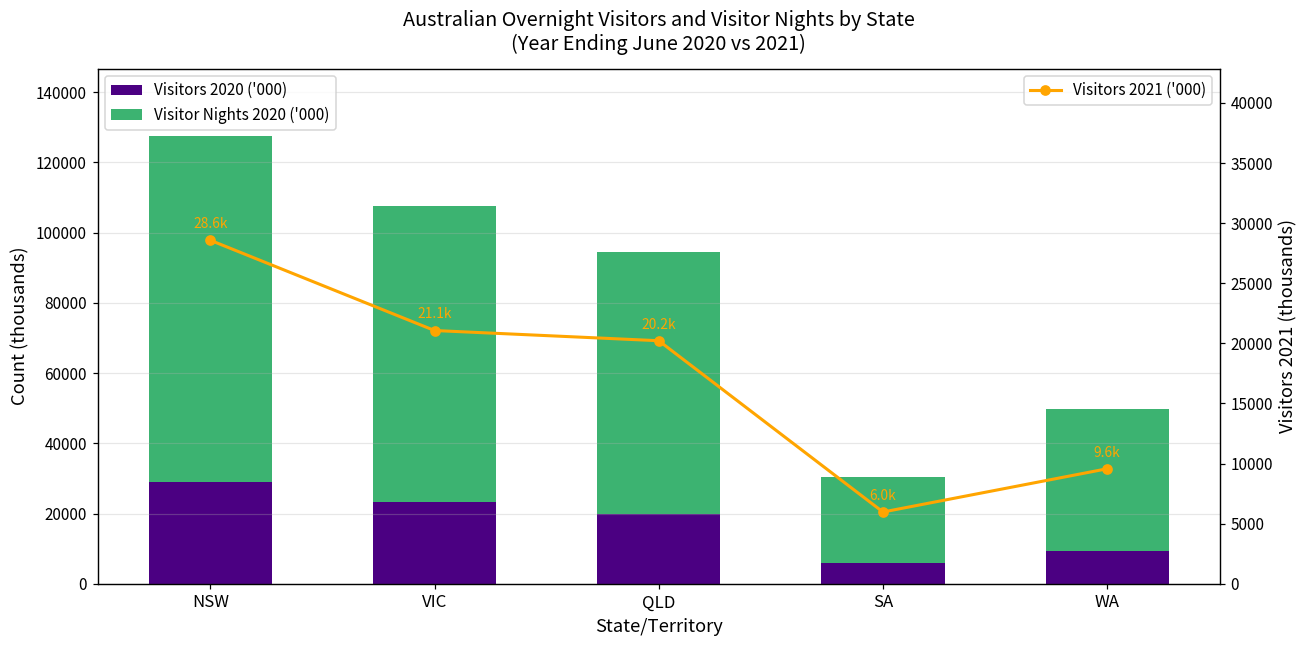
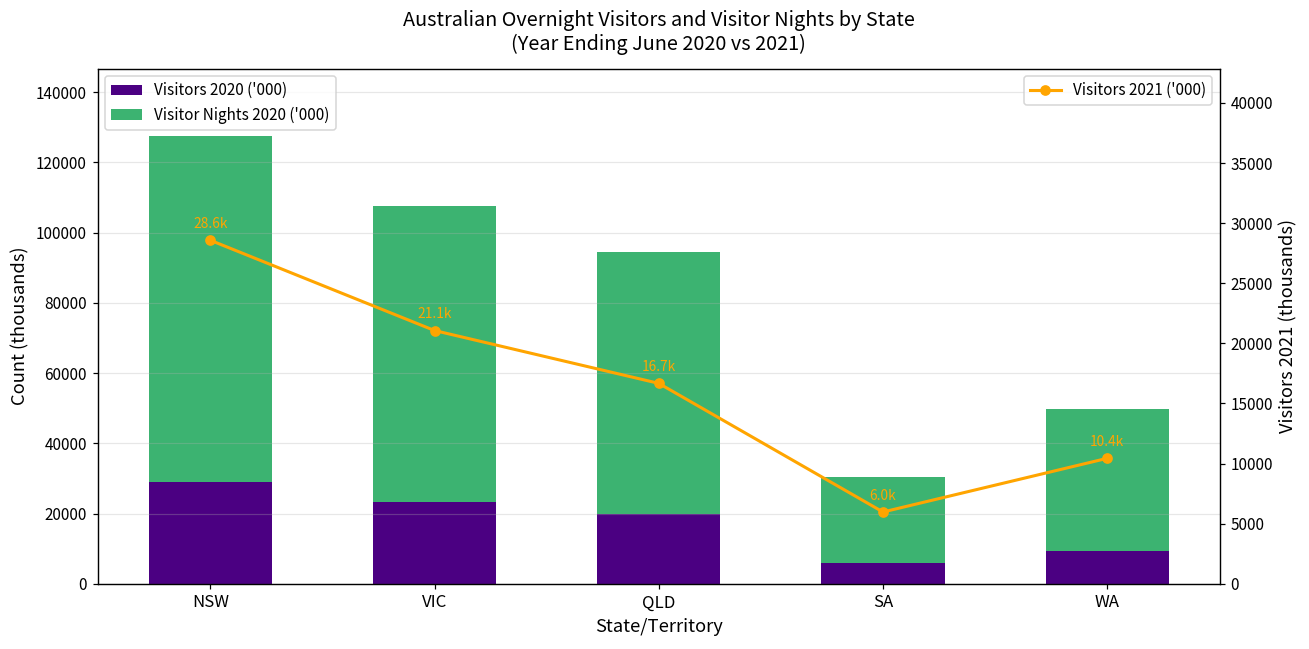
Visitors 2021 ('000), QLD: 20.2k -> 16.7k
Visitors 2021 ('000), WA: 9.6k -> 10.4k
